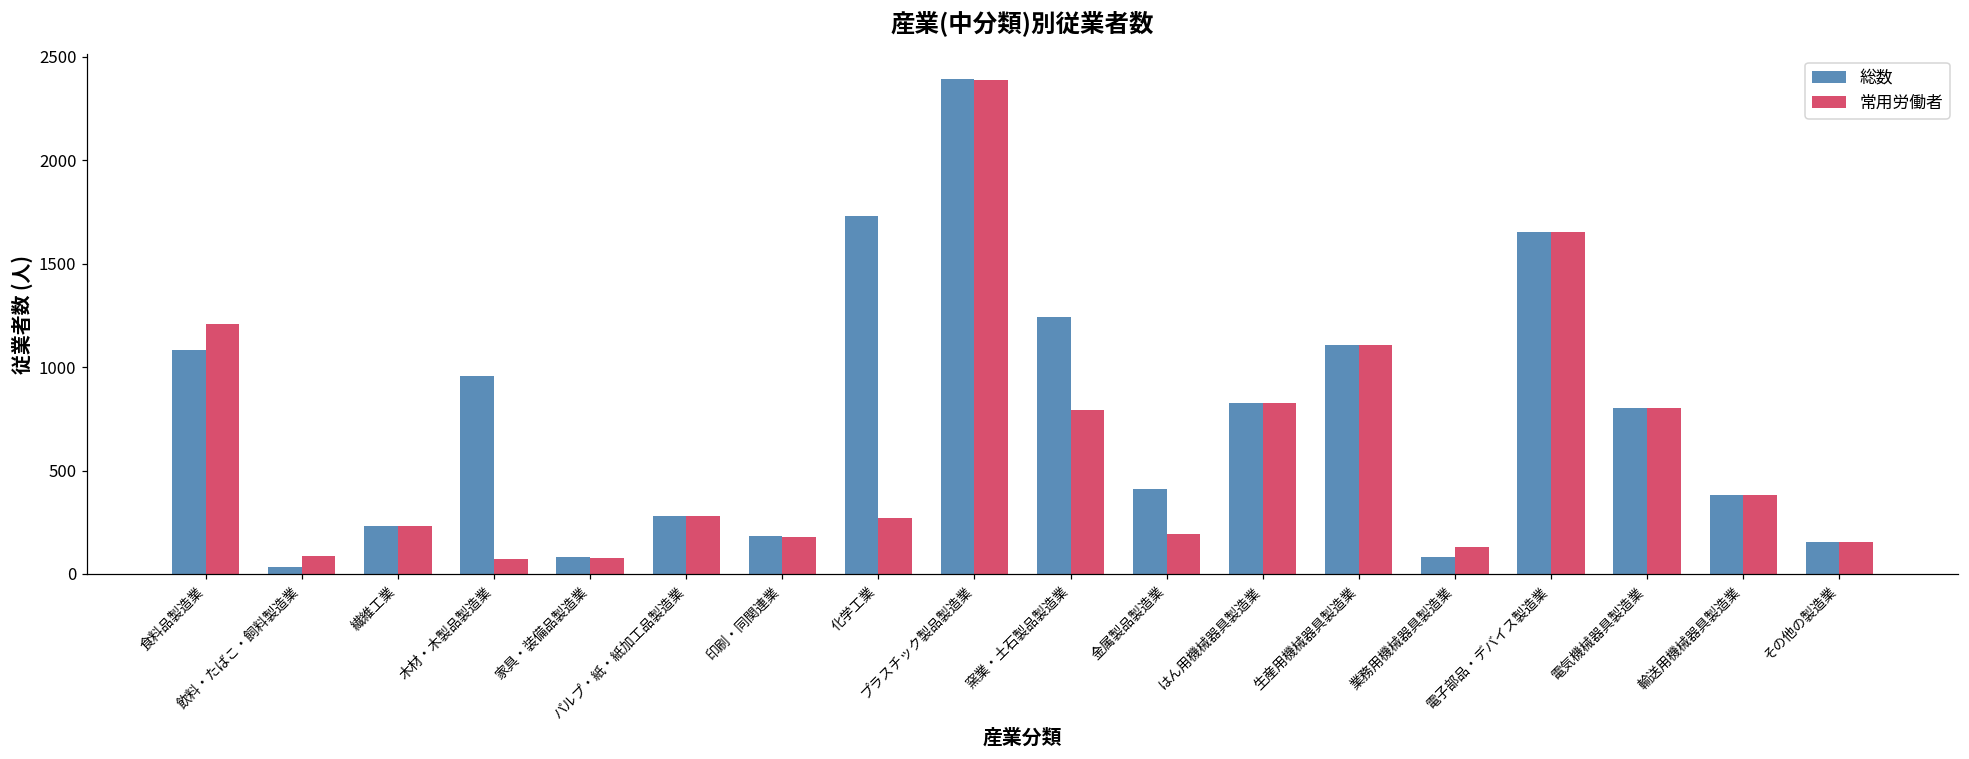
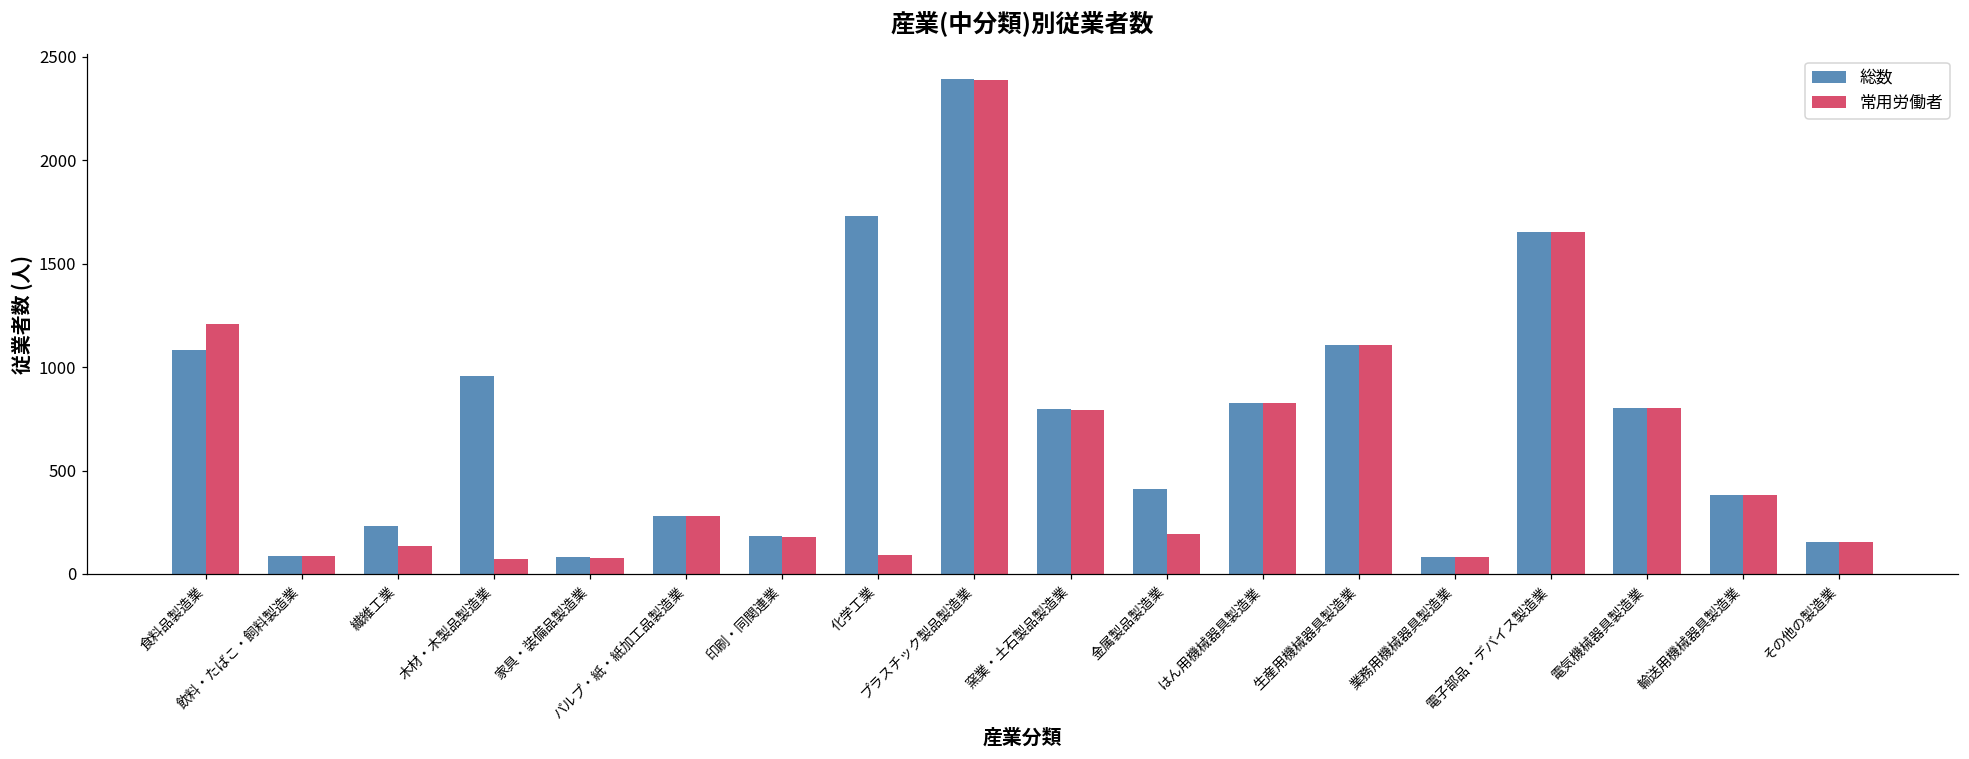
総数, 飲料・たばこ・飼料製造業: 40 -> 90
常用労働者, 繊維工業: 230 -> 140
常用労働者, 化学工業: 270 -> 90
総数, 窯業・土石製品製造業: 1240 -> 800
常用労働者, 業務用機械器具製造業: 130 -> 80
